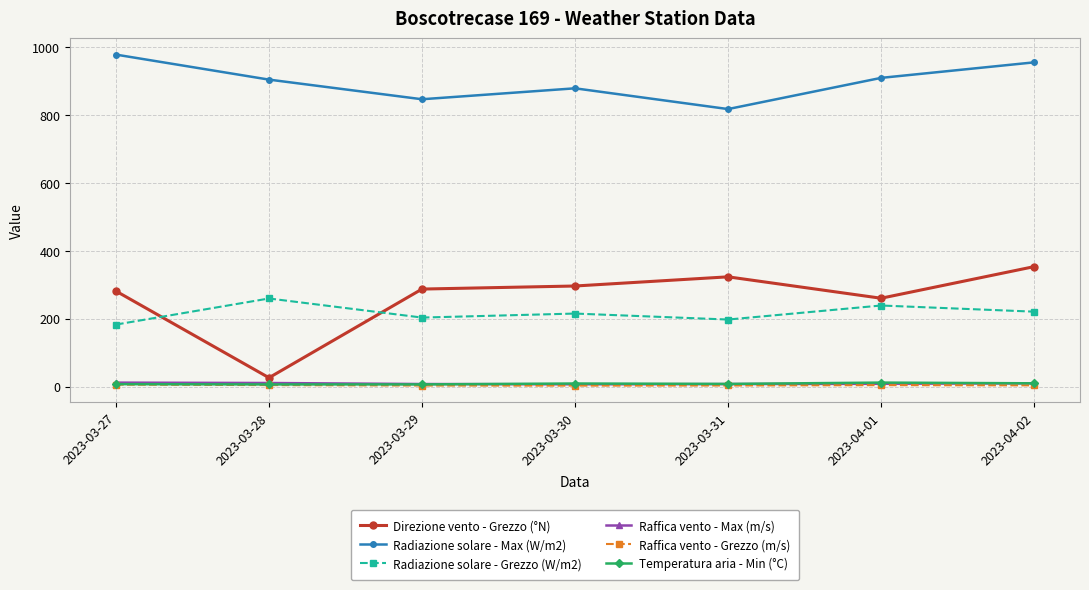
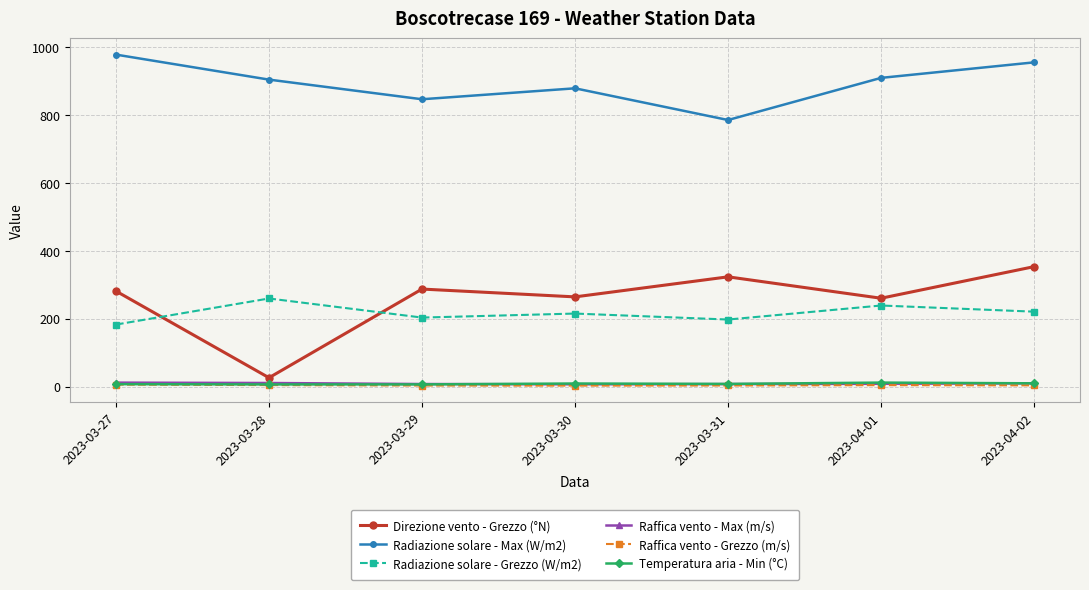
Direzione vento - Grezzo (°N), 2023-03-30: 300 -> 260
Radiazione solare - Max (W/m2), 2023-03-31: 820 -> 780
